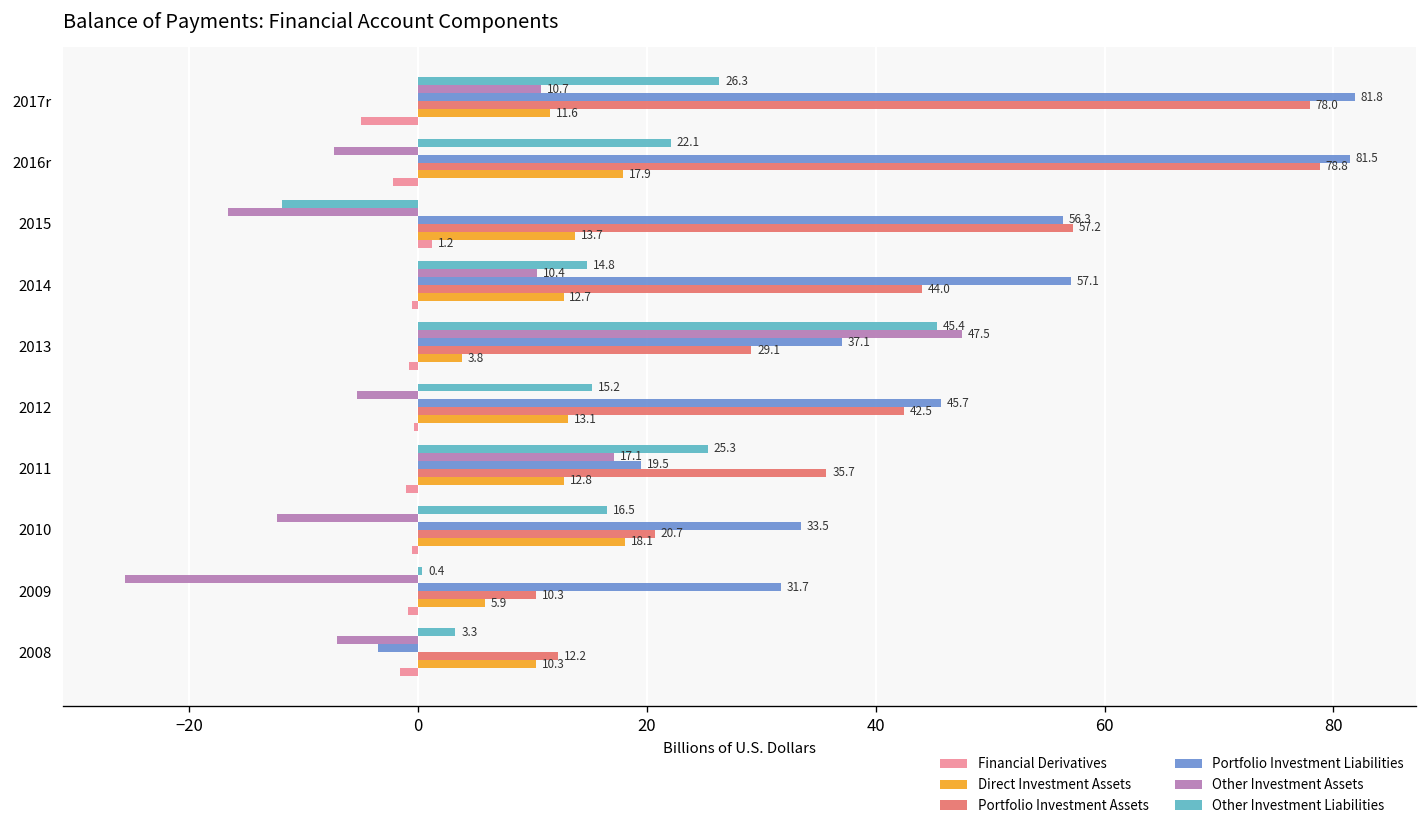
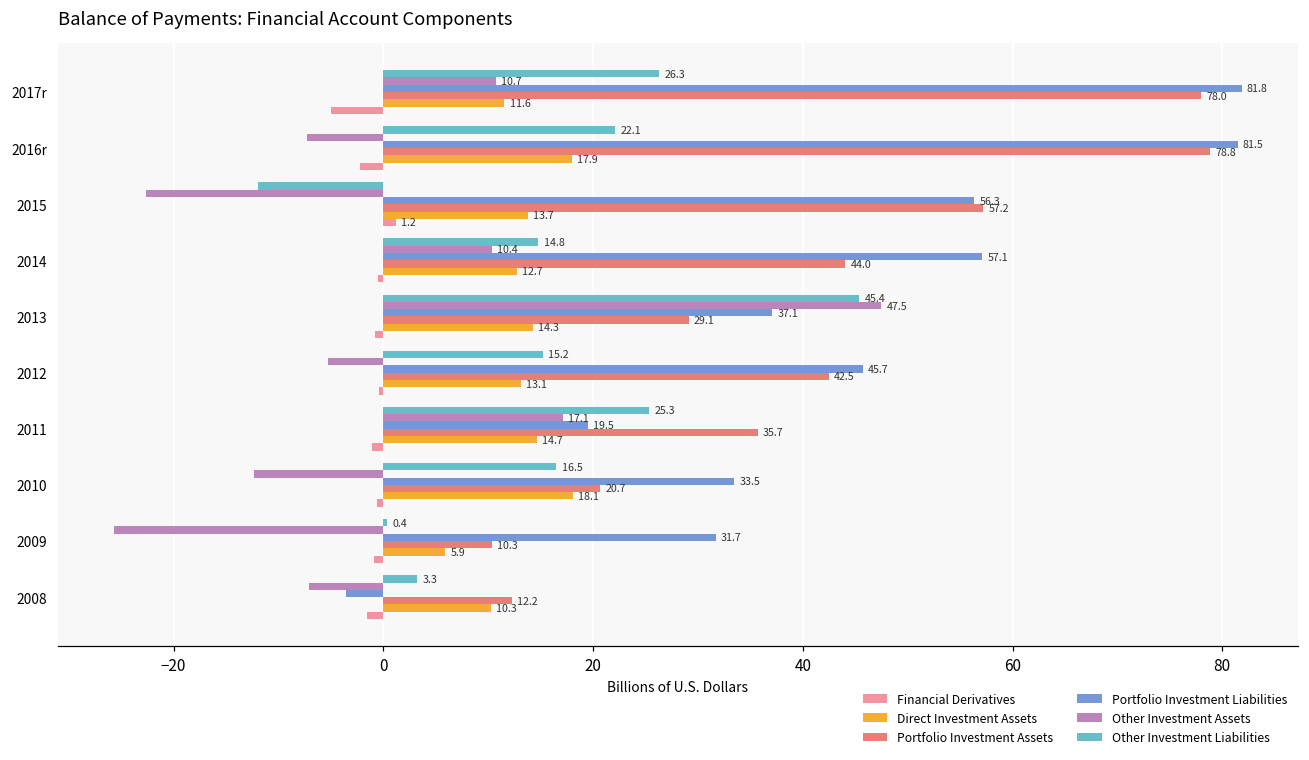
Other Investment Assets, 2015: -17 -> -23
Direct Investment Assets, 2013: 3.8 -> 14.3
Direct Investment Assets, 2011: 12.8 -> 14.7
